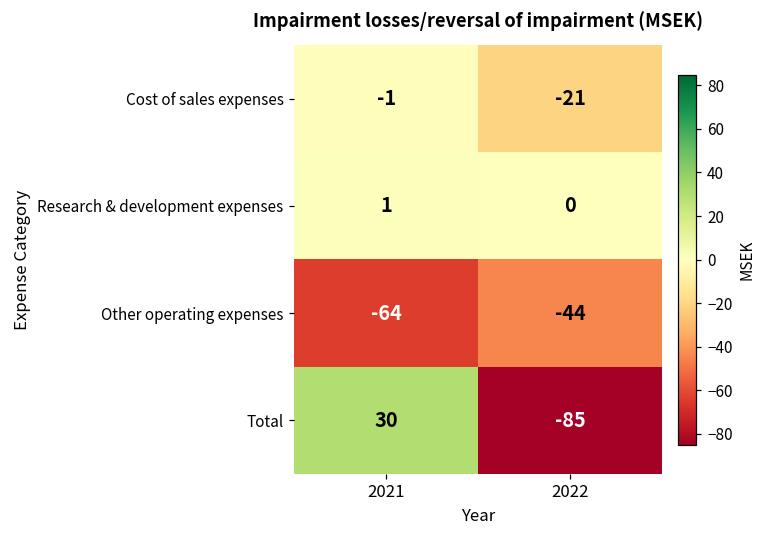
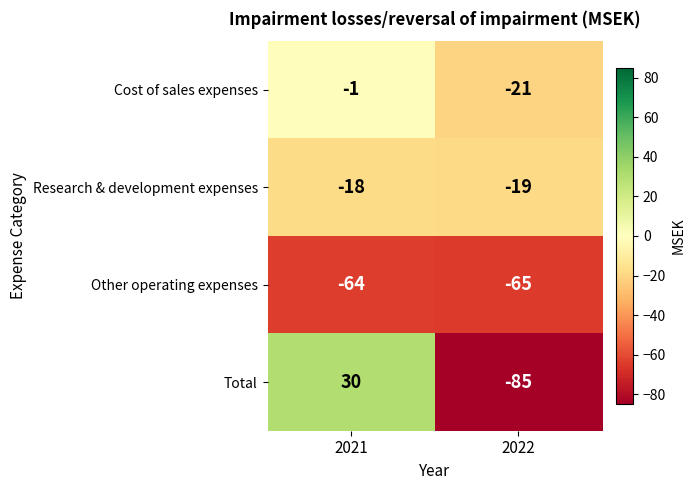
Research & development expenses, 2021: 1 -> -18
Research & development expenses, 2022: 0 -> -19
Other operating expenses, 2022: -44 -> -65
